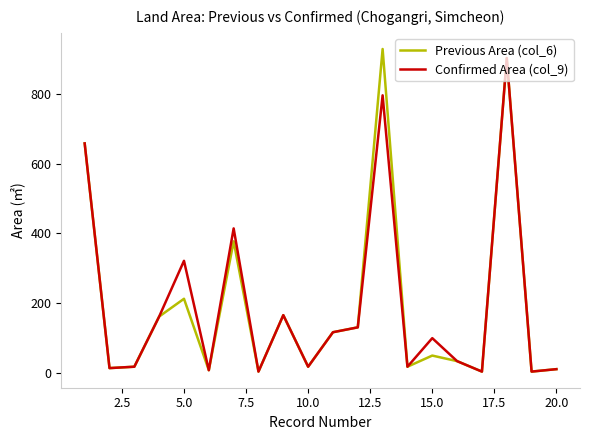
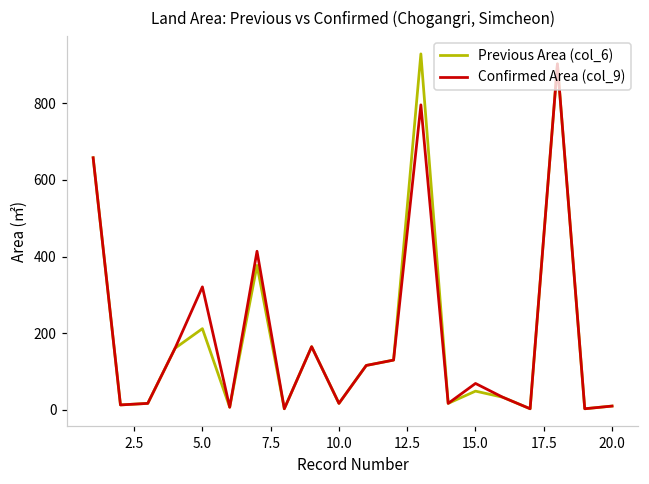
Confirmed Area (col_9), 15.0: 100 -> 70
